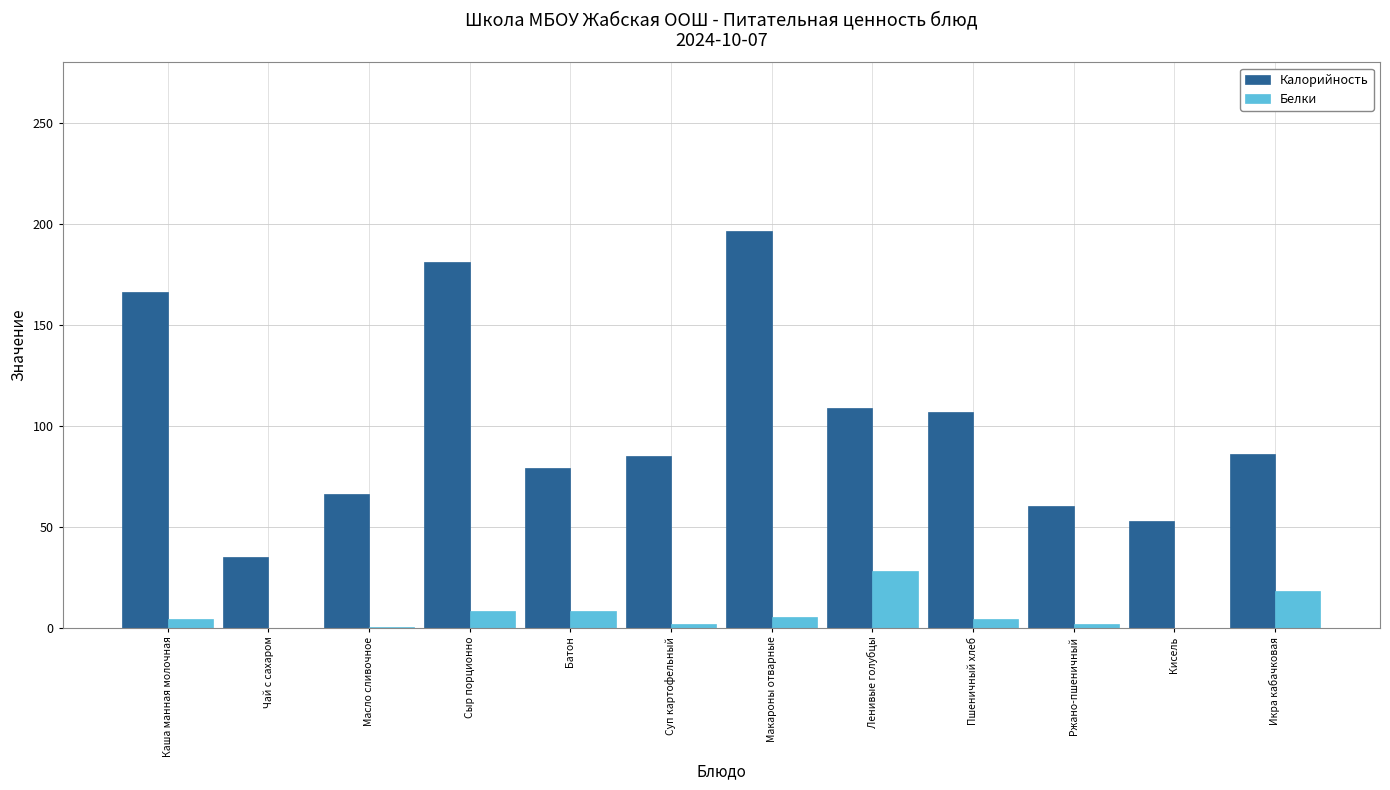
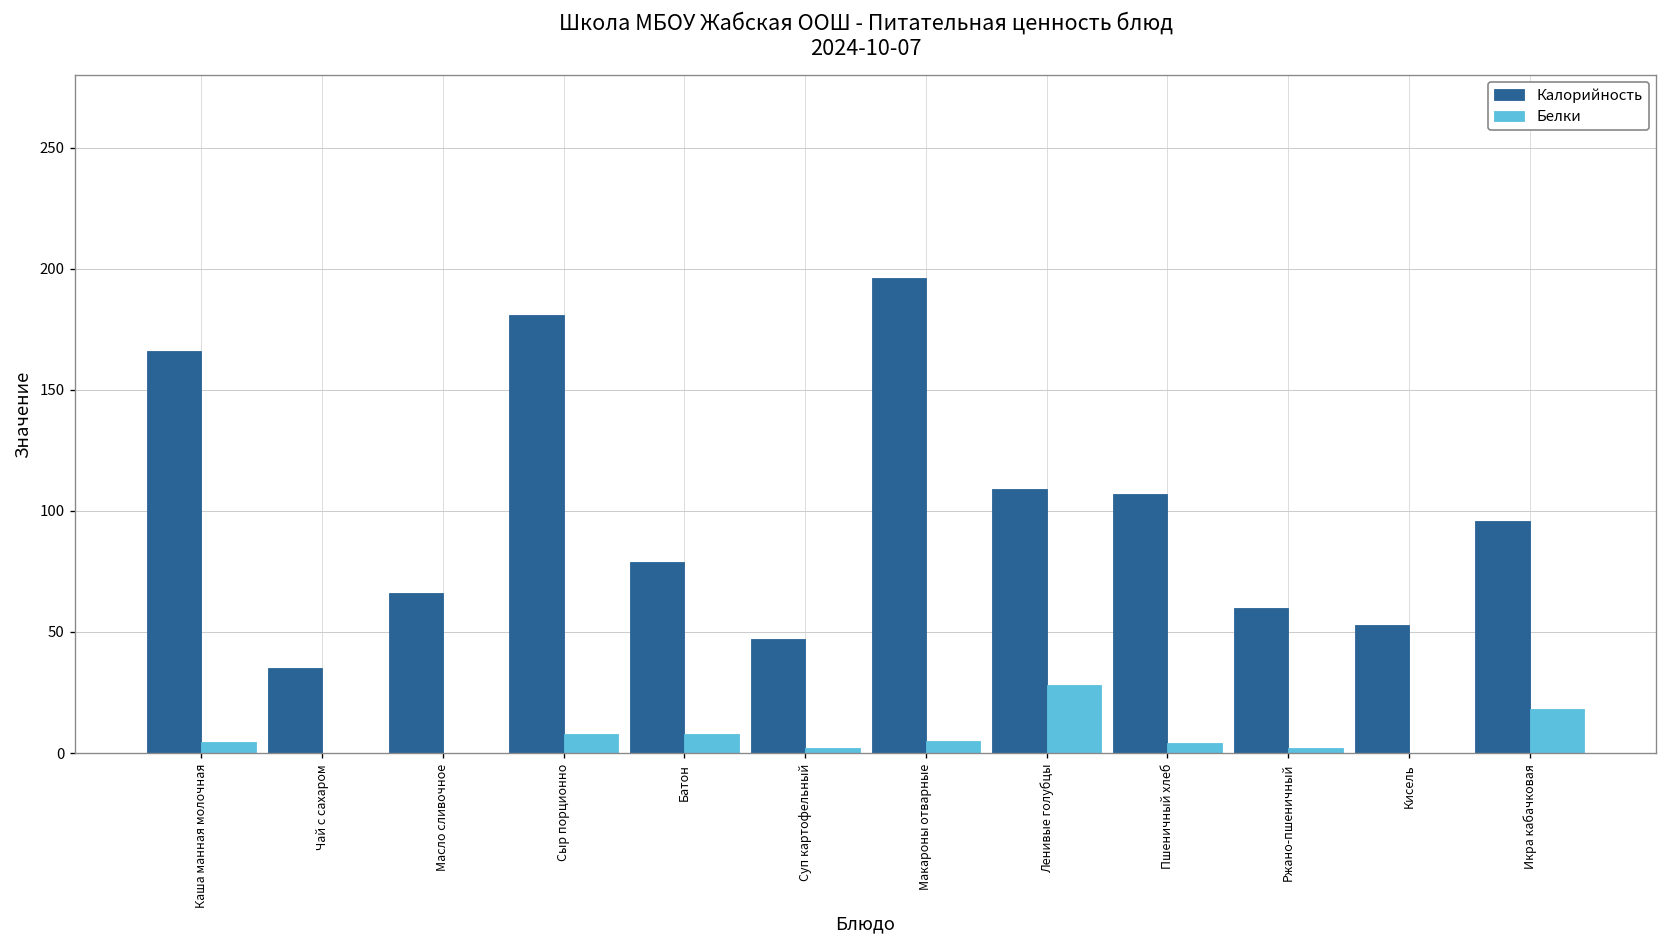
Калорийность, Суп картофельный: 85 -> 47
Калорийность, Икра кабачковая: 86 -> 96
